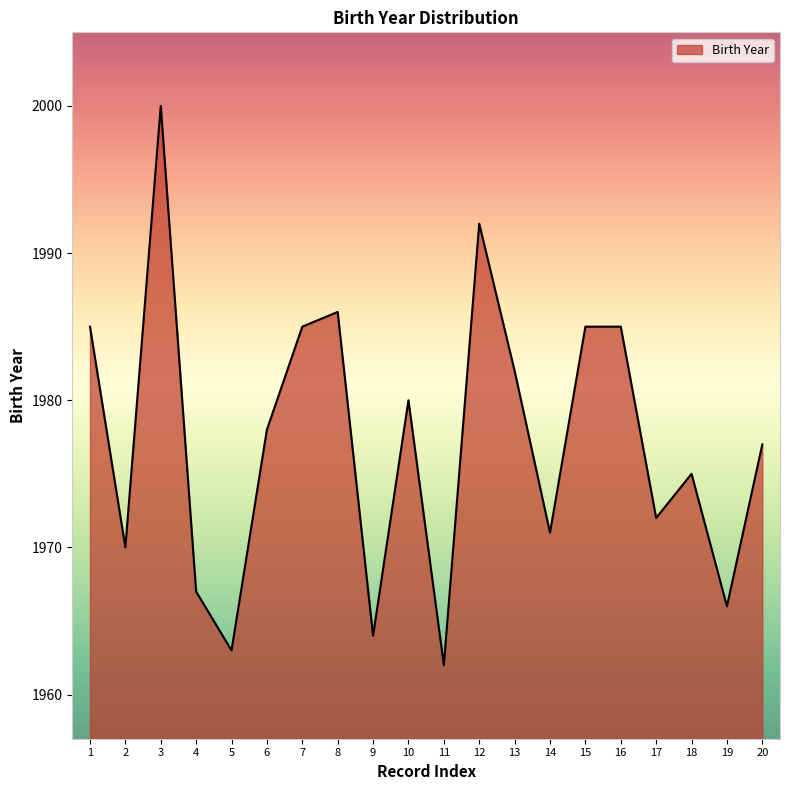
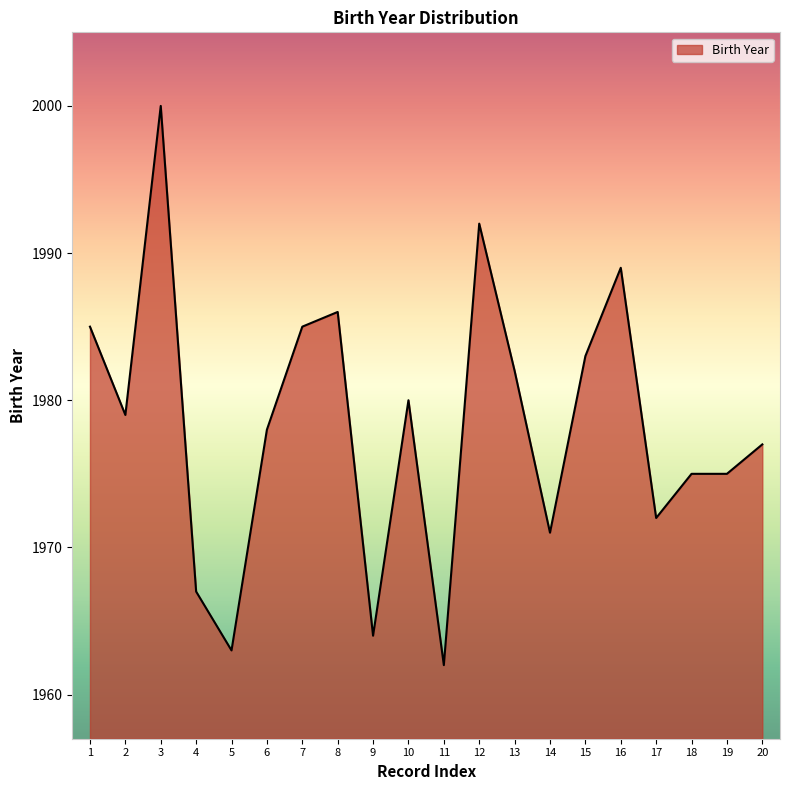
2: 1970 -> 1979
15: 1985 -> 1983
16: 1985 -> 1989
19: 1966 -> 1975
